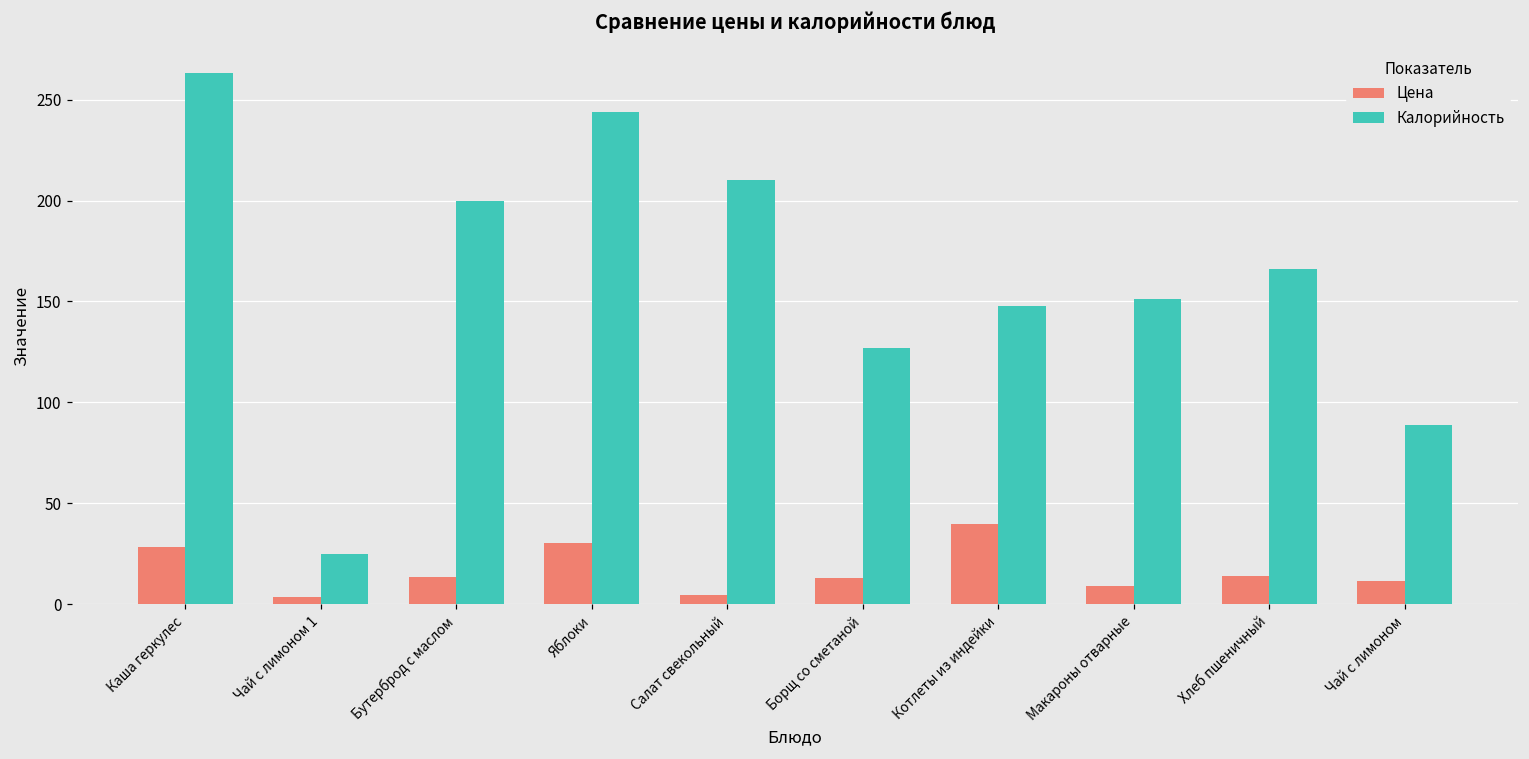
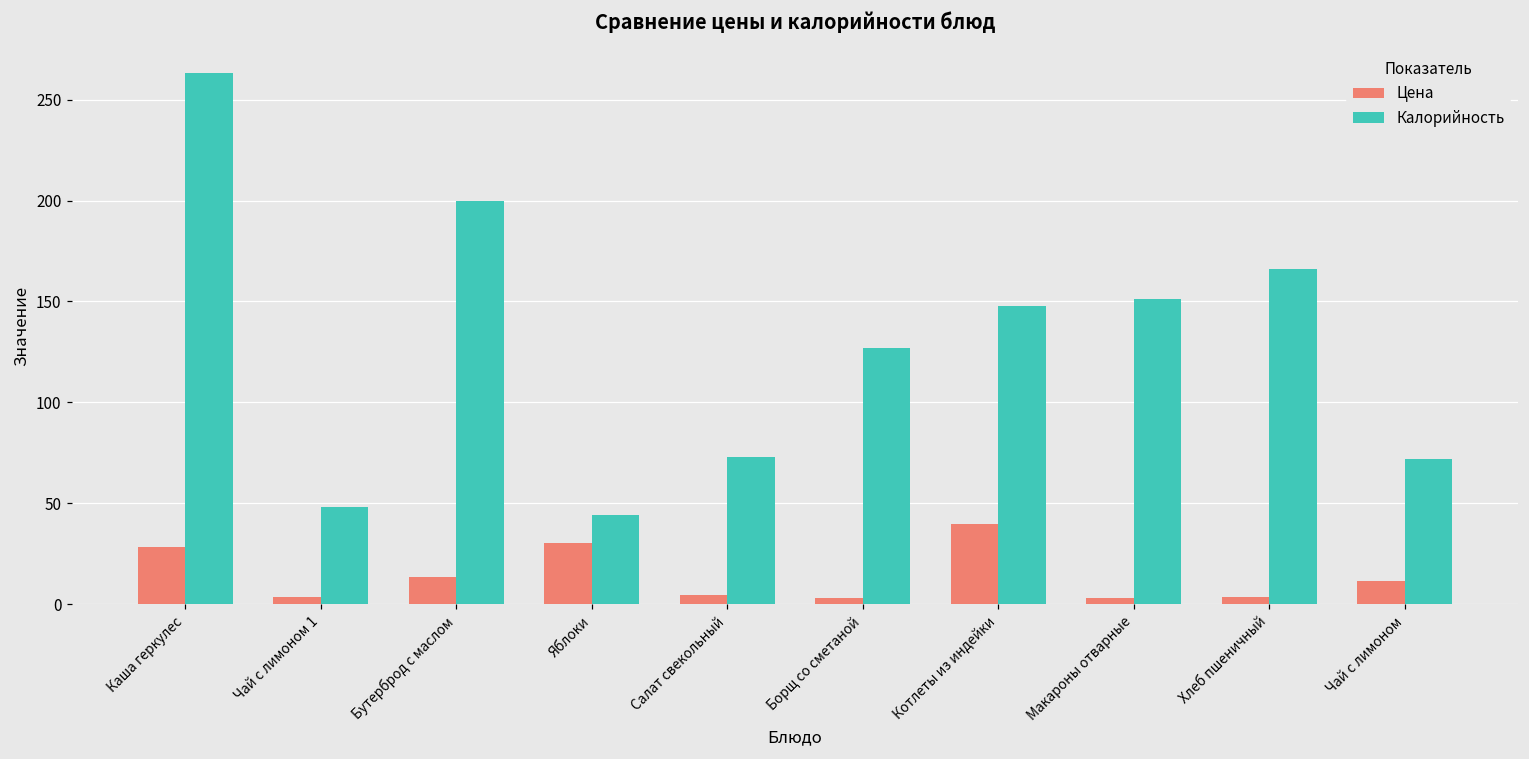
Калорийность, Чай с лимоном 1: 25 -> 48
Калорийность, Яблоки: 244 -> 44
Калорийность, Салат свекольный: 210 -> 73
Цена, Борщ со сметаной: 13 -> 3
Цена, Макароны отварные: 9 -> 3
Цена, Хлеб пшеничный: 14 -> 4
Калорийность, Чай с лимоном: 89 -> 72
